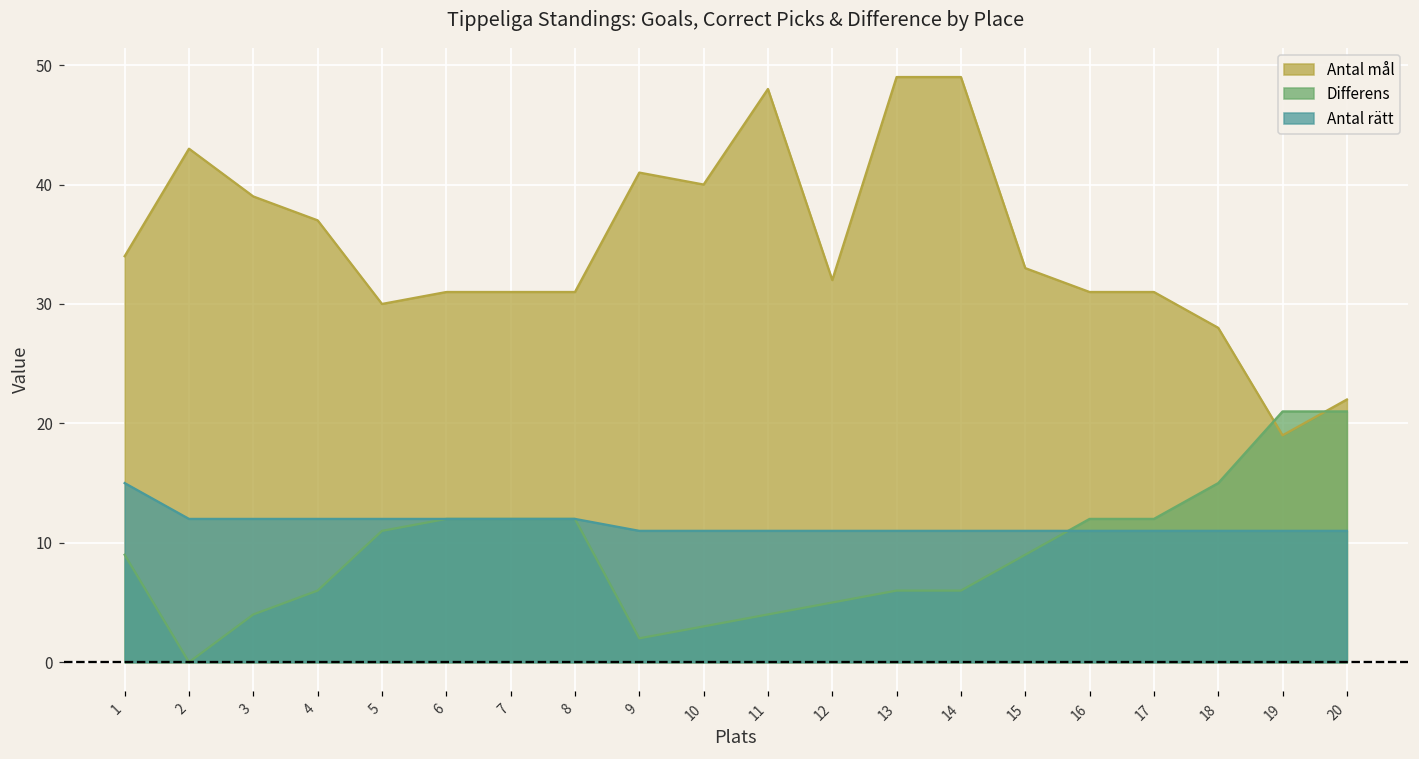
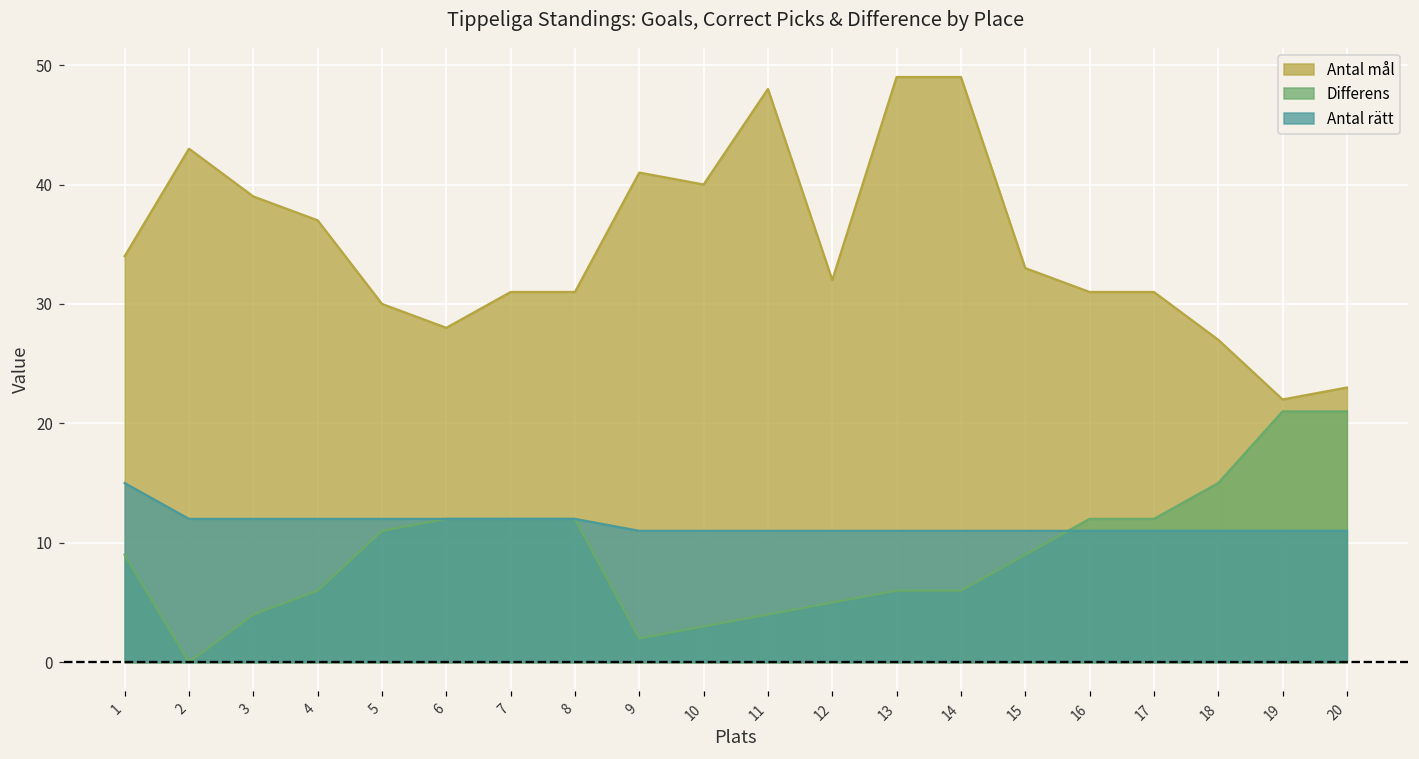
Antal mål, 6: 31 -> 28
Antal mål, 18: 28 -> 27
Antal mål, 19: 19 -> 22
Antal mål, 20: 22 -> 23
